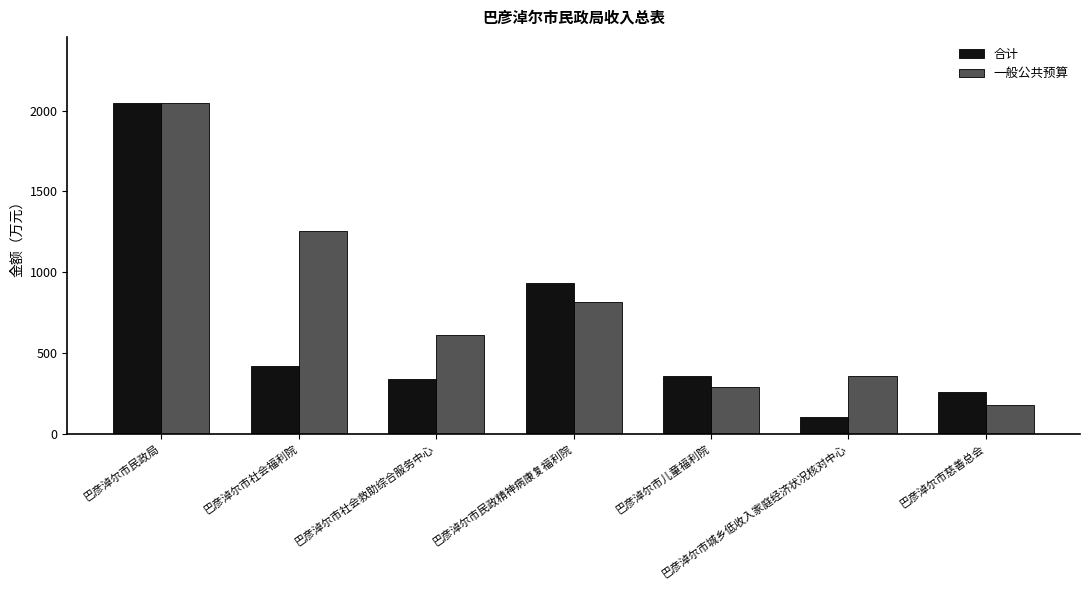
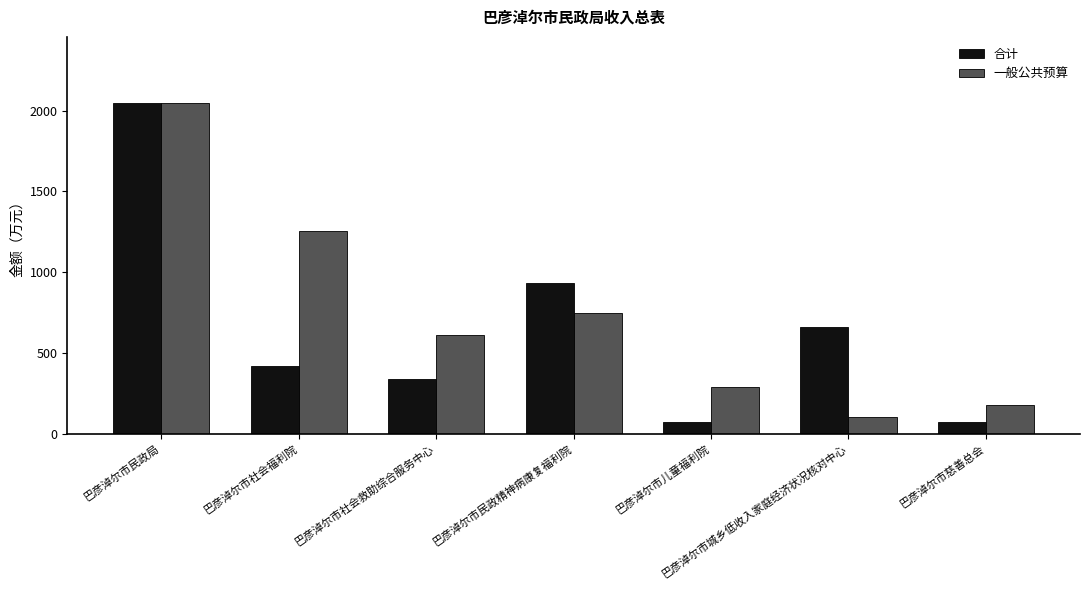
一般公共预算, 巴彦淖尔市民政精神病康复福利院: 820 -> 740
合计, 巴彦淖尔市儿童福利院: 360 -> 70
合计, 巴彦淖尔市城乡低收入家庭经济状况核对中心: 110 -> 660
一般公共预算, 巴彦淖尔市城乡低收入家庭经济状况核对中心: 360 -> 110
合计, 巴彦淖尔市慈善总会: 260 -> 70
